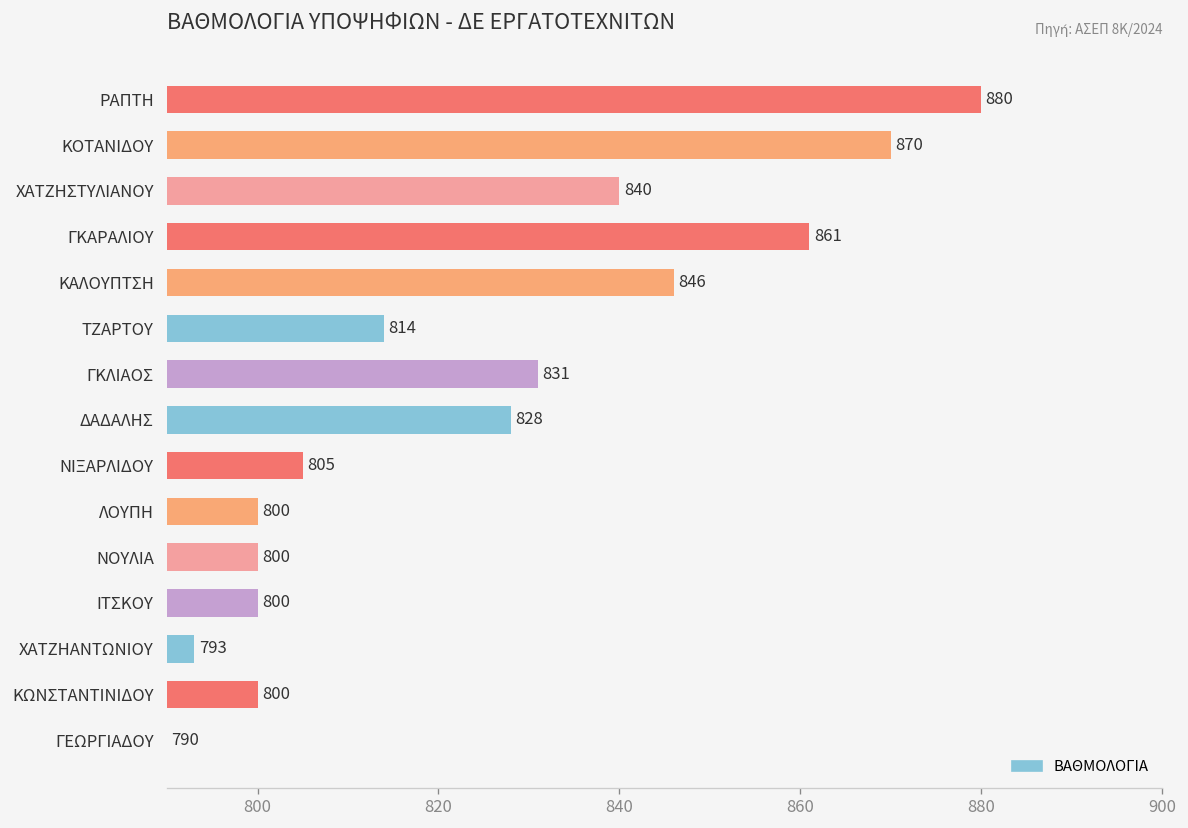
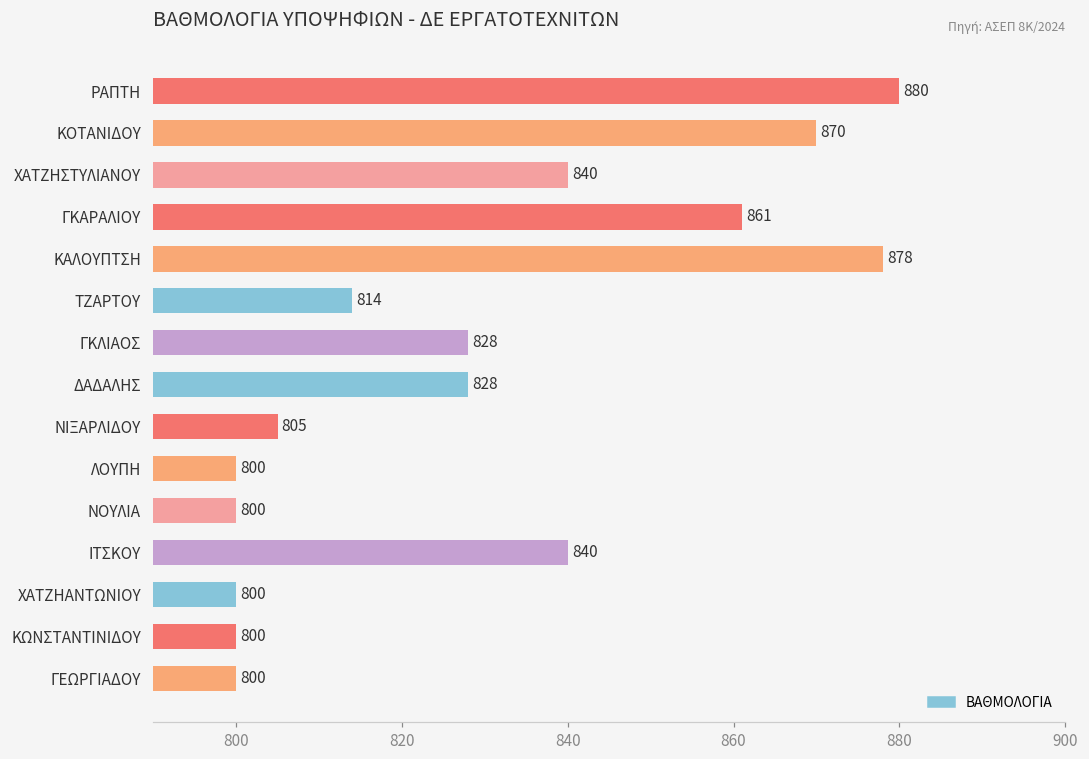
ΚΑΛΟΥΠΤΣΗ: 846 -> 878
ΓΚΛΙΑΟΣ: 831 -> 828
ΙΤΣΚΟΥ: 800 -> 840
ΧΑΤΖΗΑΝΤΩΝΙΟΥ: 793 -> 800
ΓΕΩΡΓΙΑΔΟΥ: 790 -> 800
